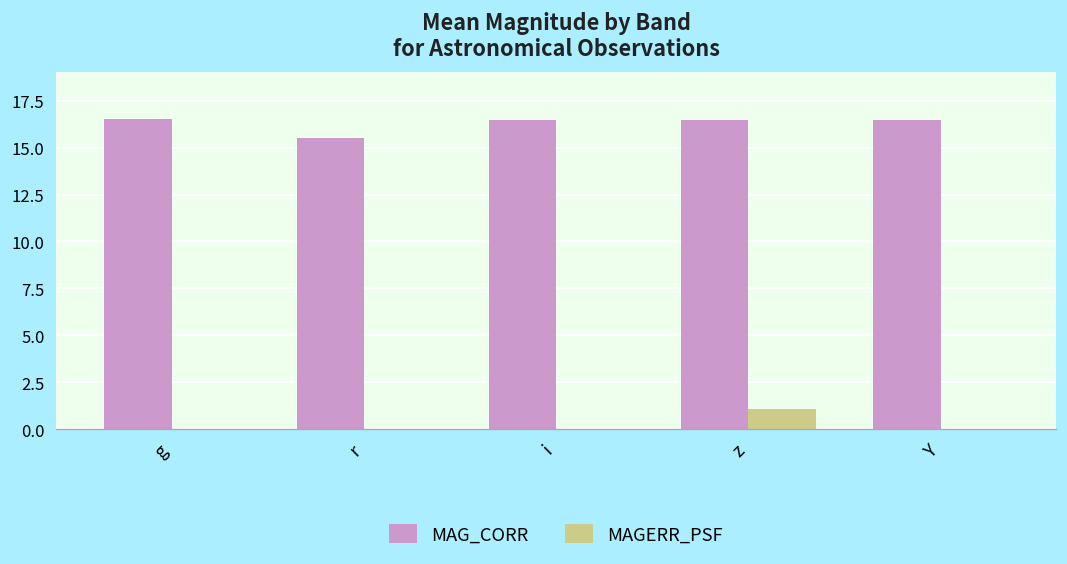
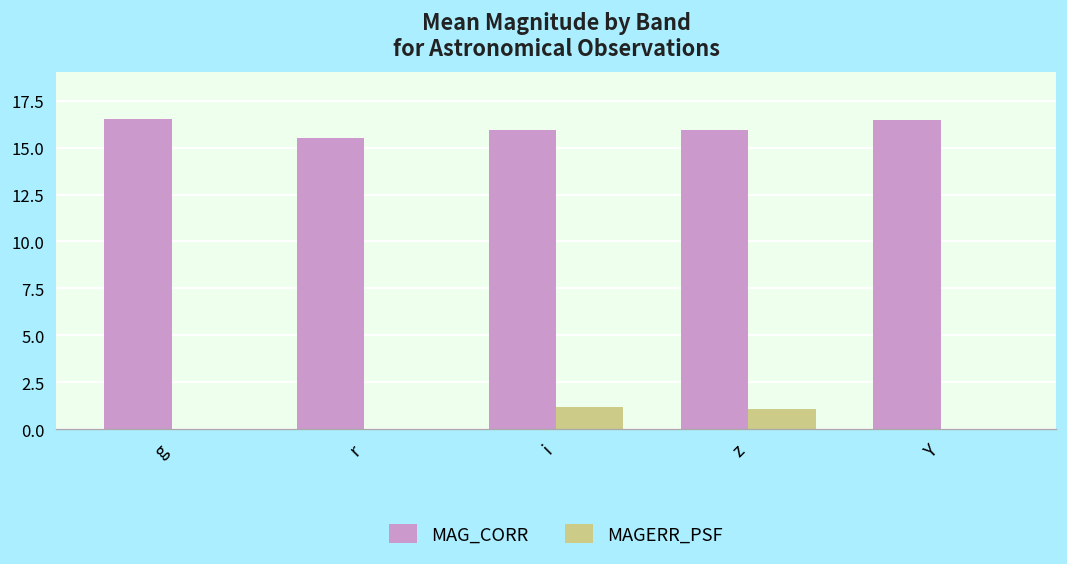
MAG_CORR, i: 16.5 -> 16.0
MAGERR_PSF, i: 0.0 -> 1.2
MAG_CORR, z: 16.5 -> 15.9
